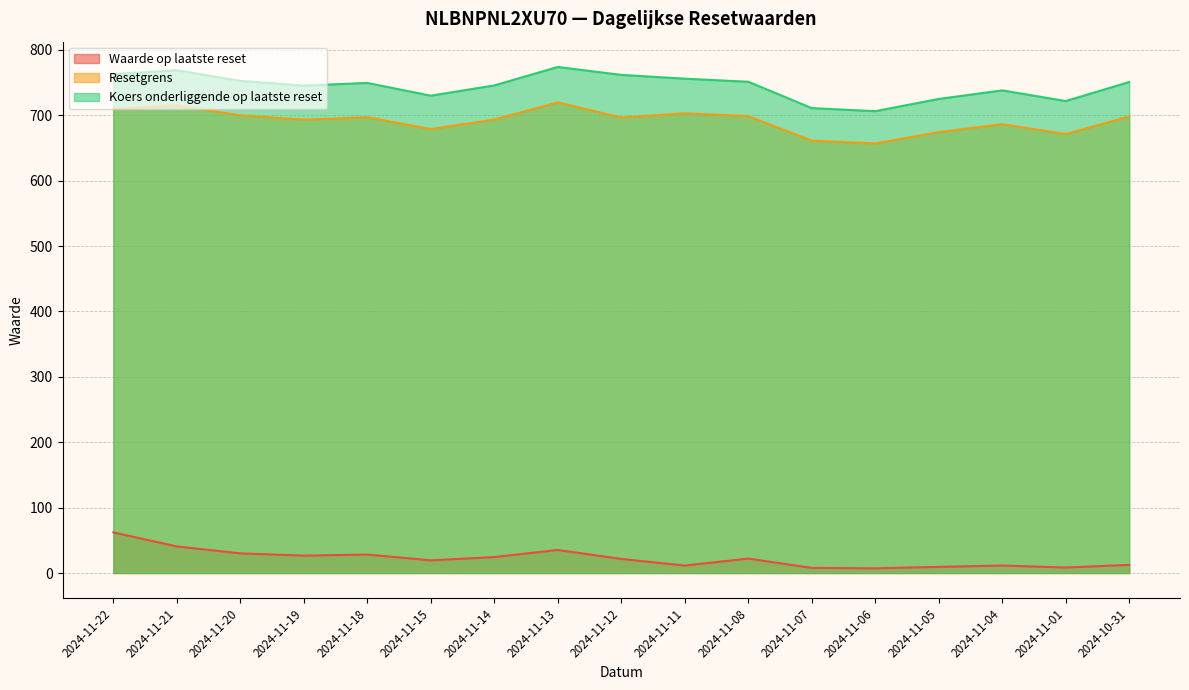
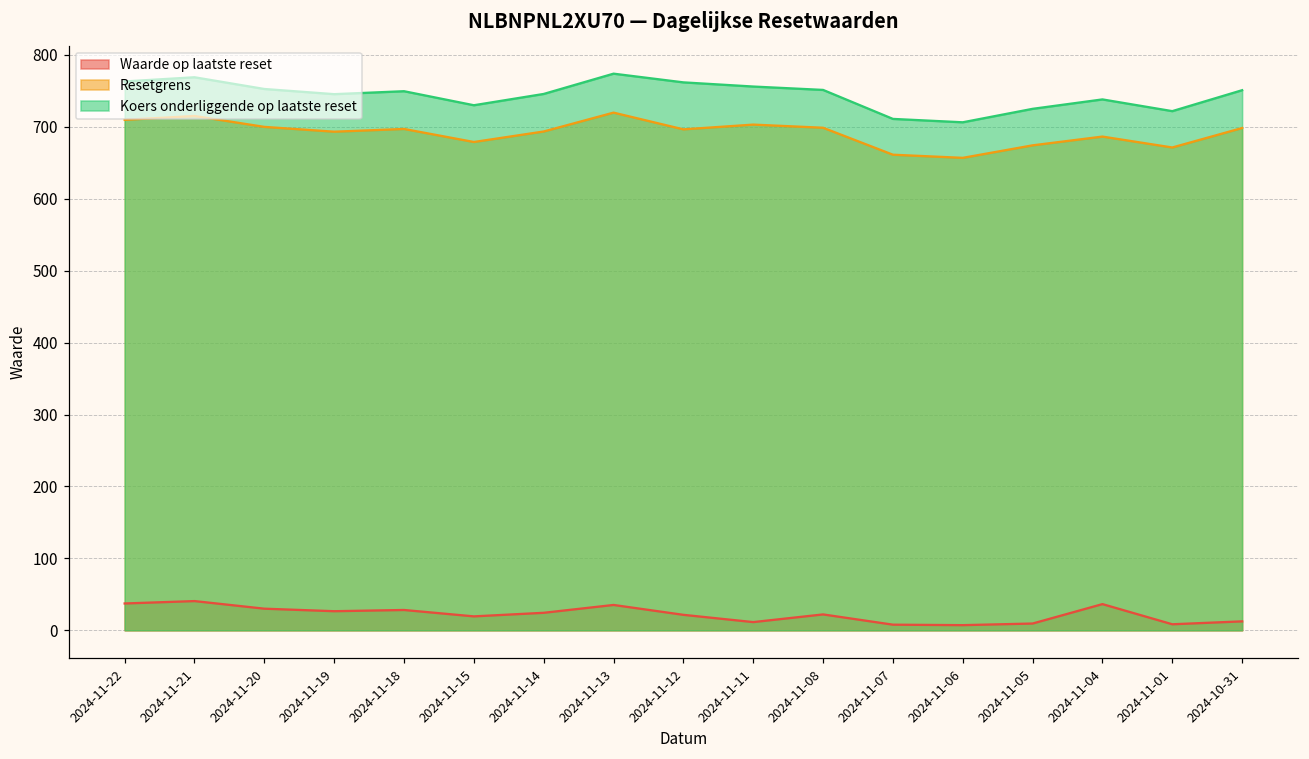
Waarde op laatste reset, 2024-11-22: 60 -> 40
Waarde op laatste reset, 2024-11-04: 10 -> 40
